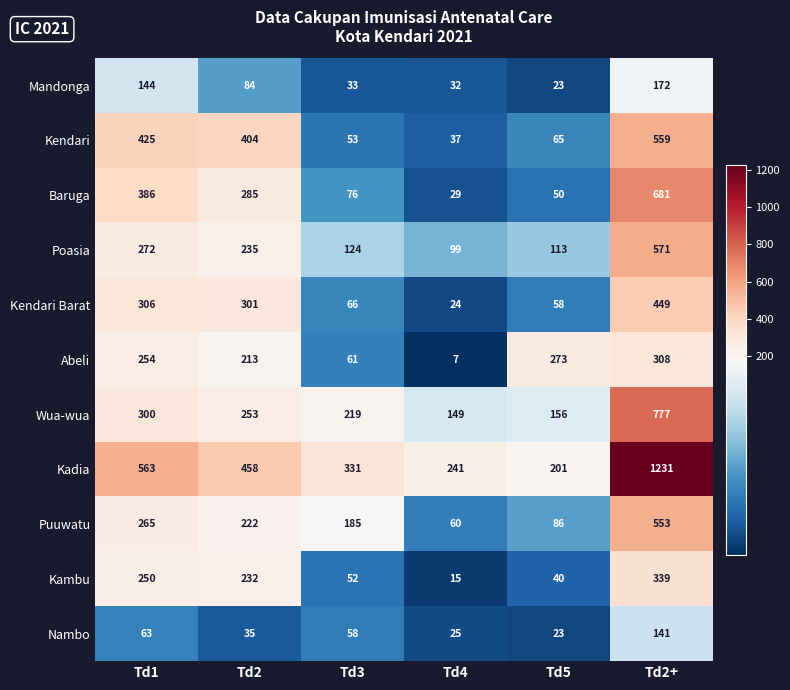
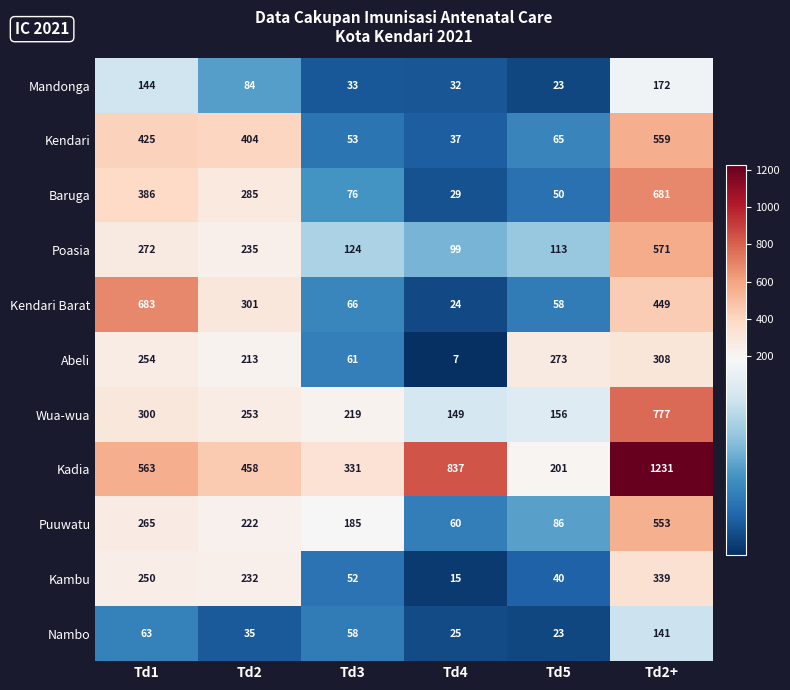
Kendari Barat, Td1: 306 -> 683
Kadia, Td4: 241 -> 837
